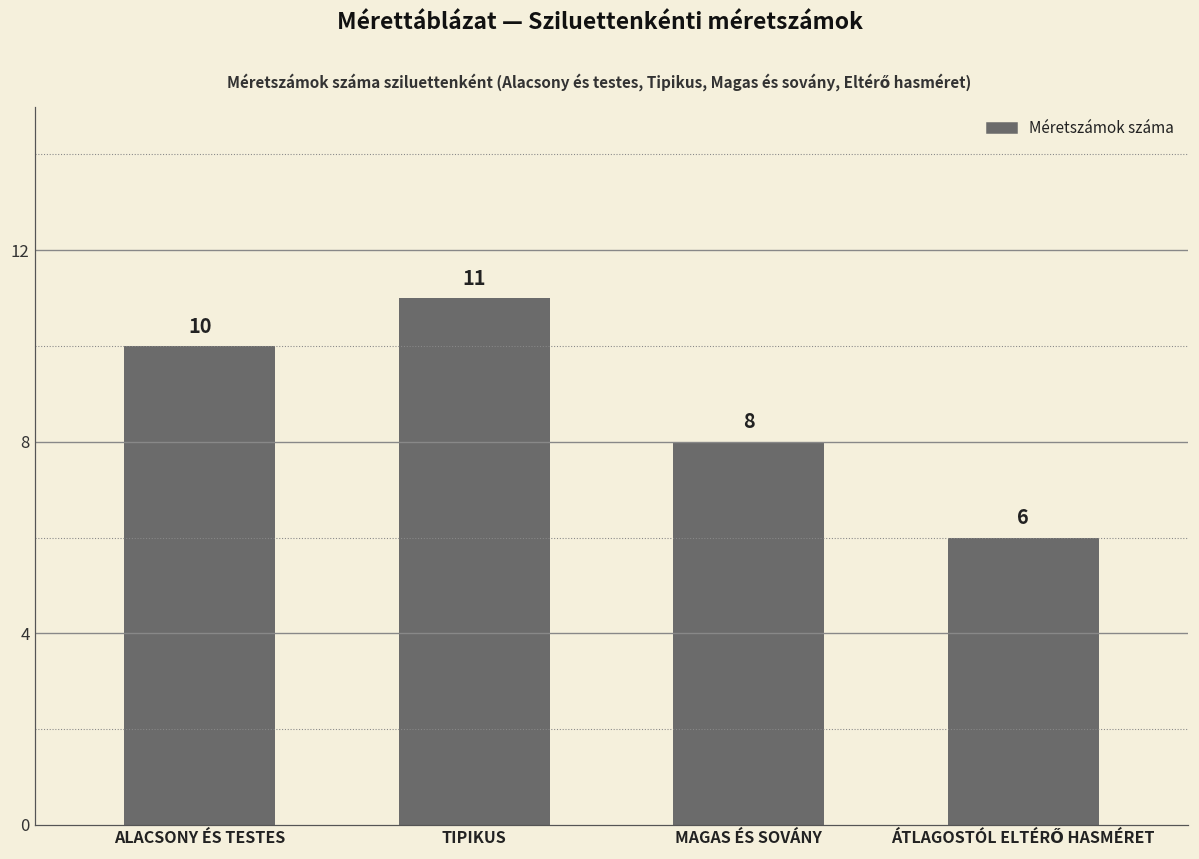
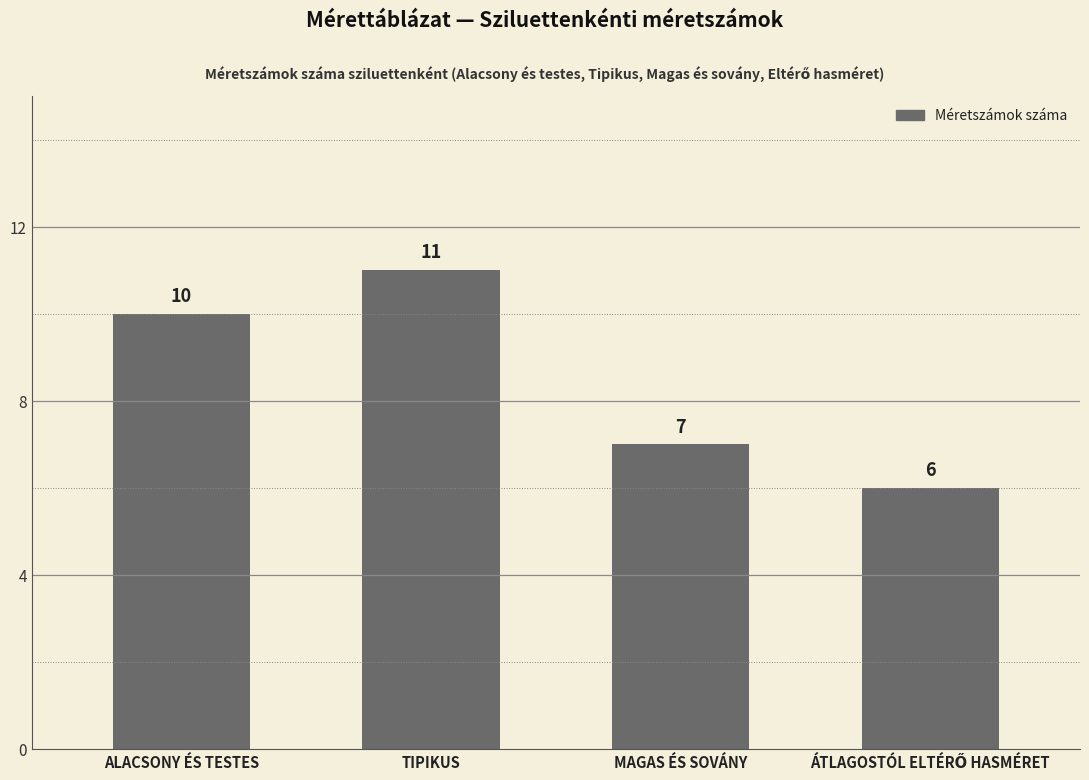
MAGAS ÉS SOVÁNY: 8 -> 7
